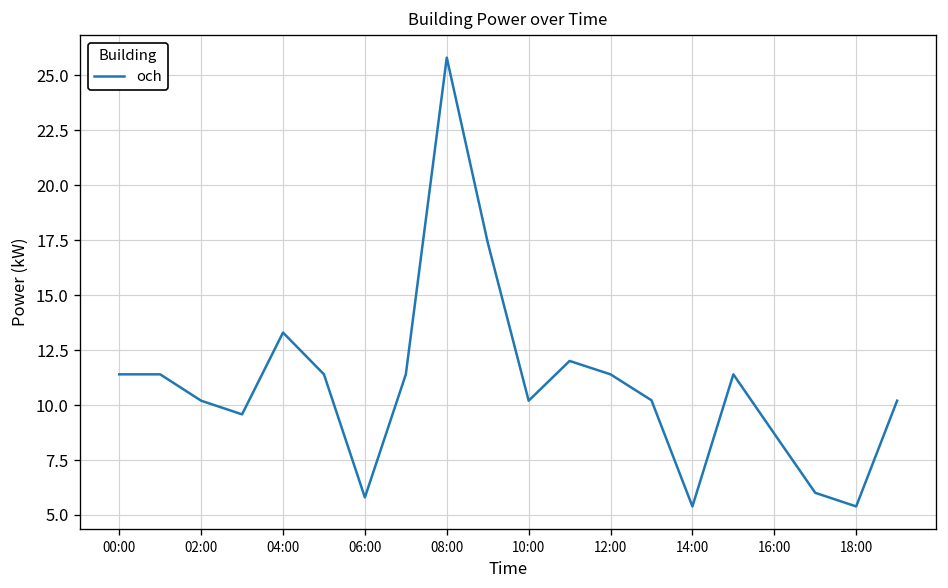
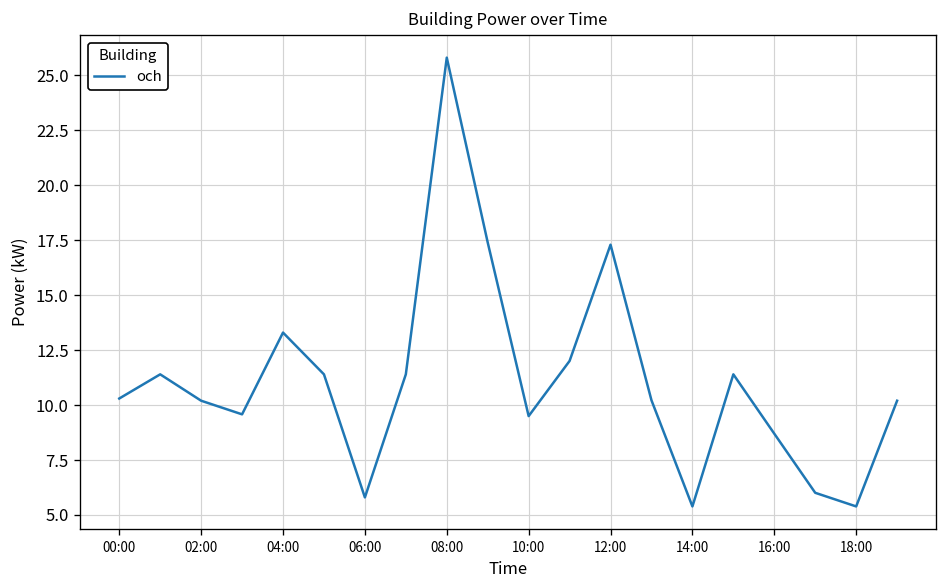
00:00: 11.4 -> 10.3
10:00: 10.2 -> 9.5
12:00: 11.4 -> 17.3
